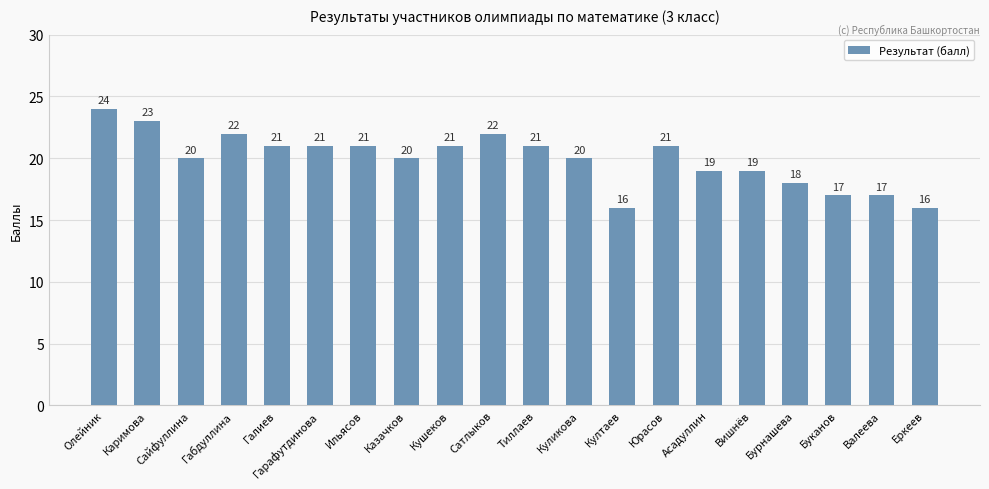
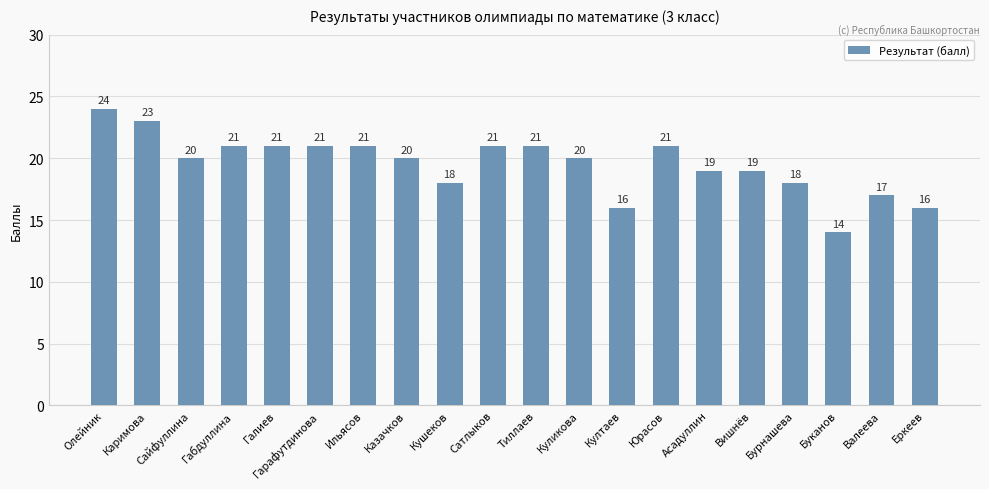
Габдуллина: 22 -> 21
Кушеков: 21 -> 18
Сатлыков: 22 -> 21
Буканов: 17 -> 14
